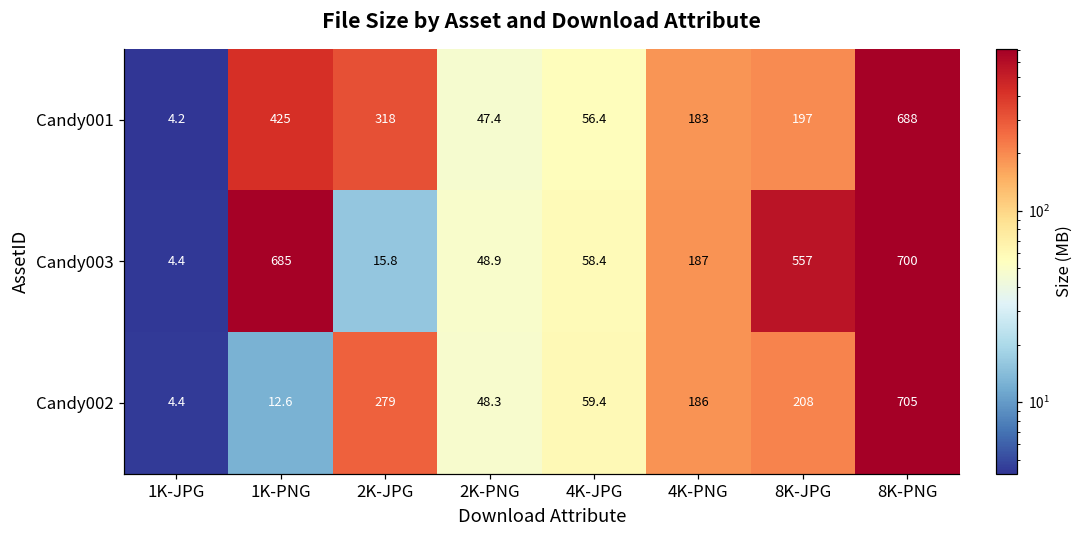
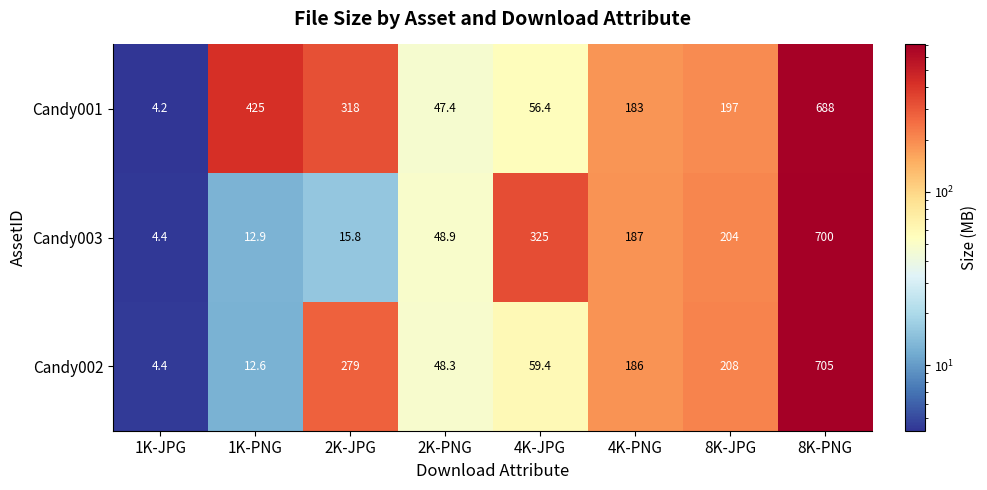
Candy003, 1K-PNG: 685 -> 12.9
Candy003, 4K-JPG: 58.4 -> 325
Candy003, 8K-JPG: 557 -> 204
